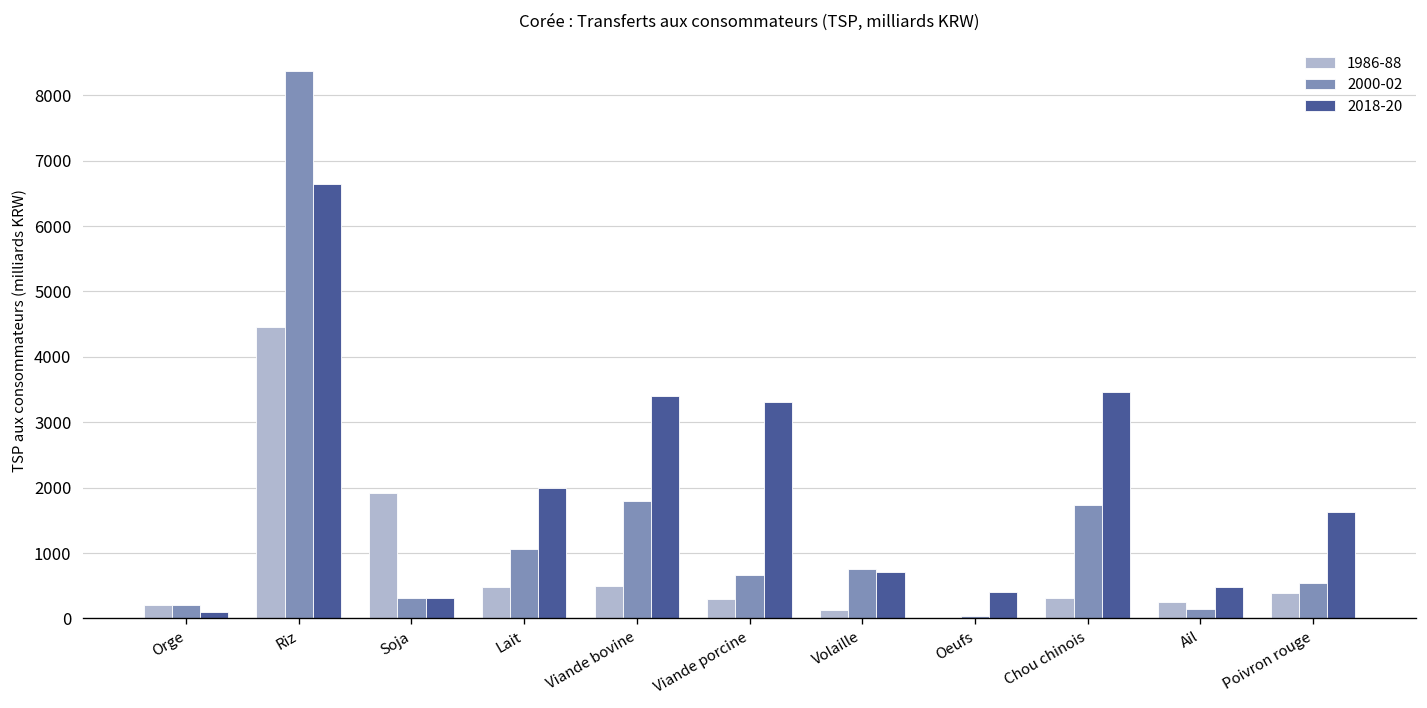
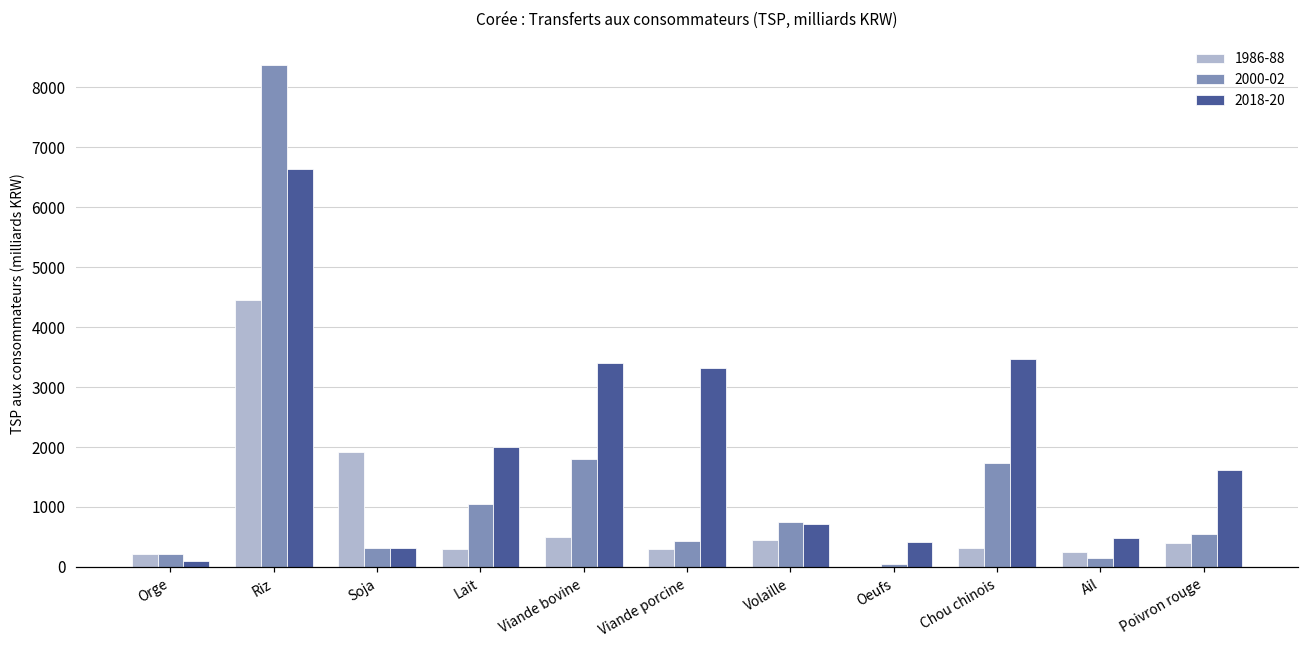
1986-88, Lait: 500 -> 300
2000-02, Viande porcine: 700 -> 400
1986-88, Volaille: 100 -> 400
